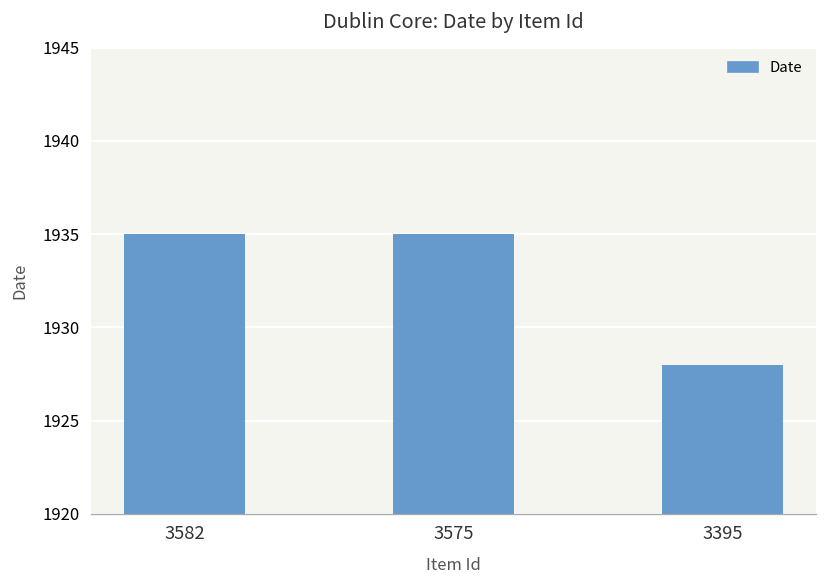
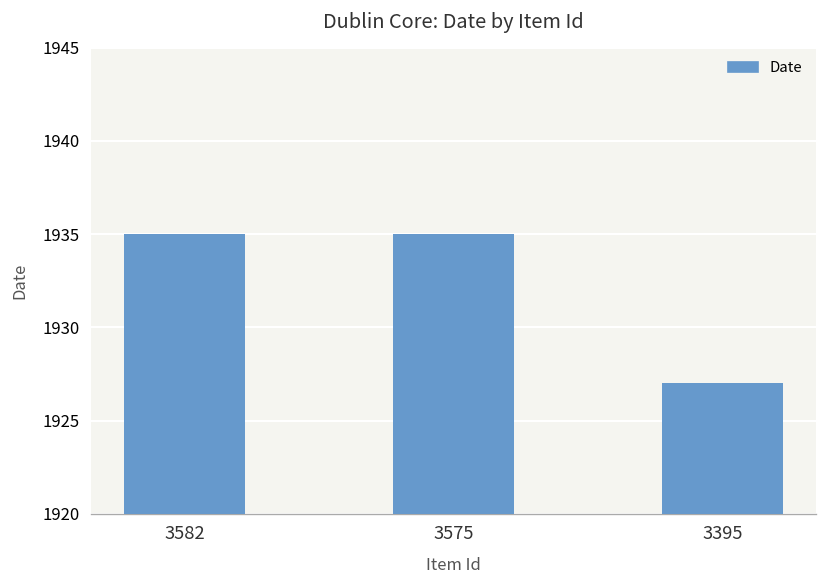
3395: 1928 -> 1927
